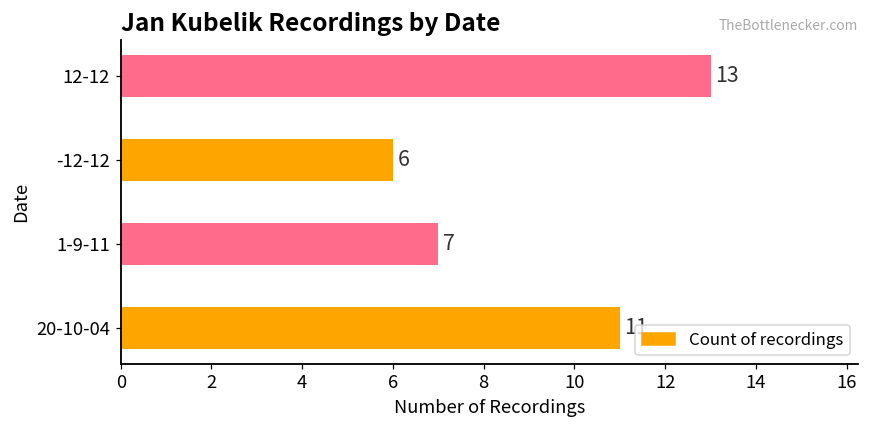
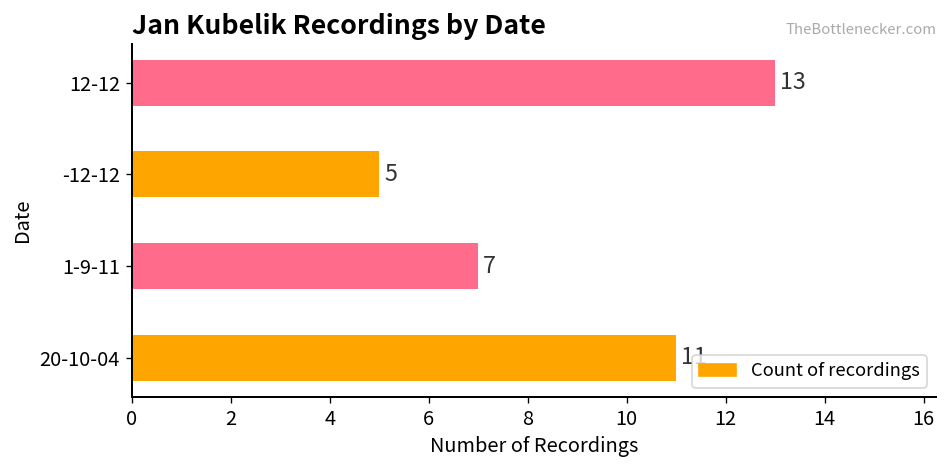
-12-12: 6 -> 5
